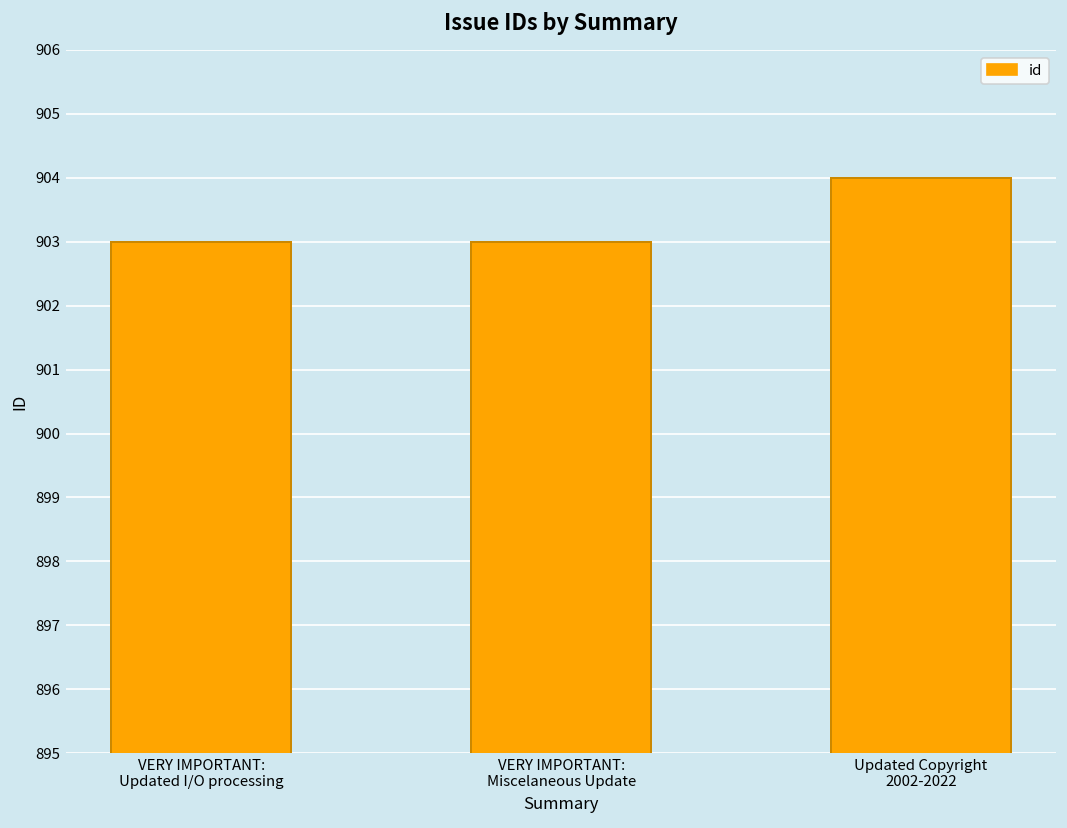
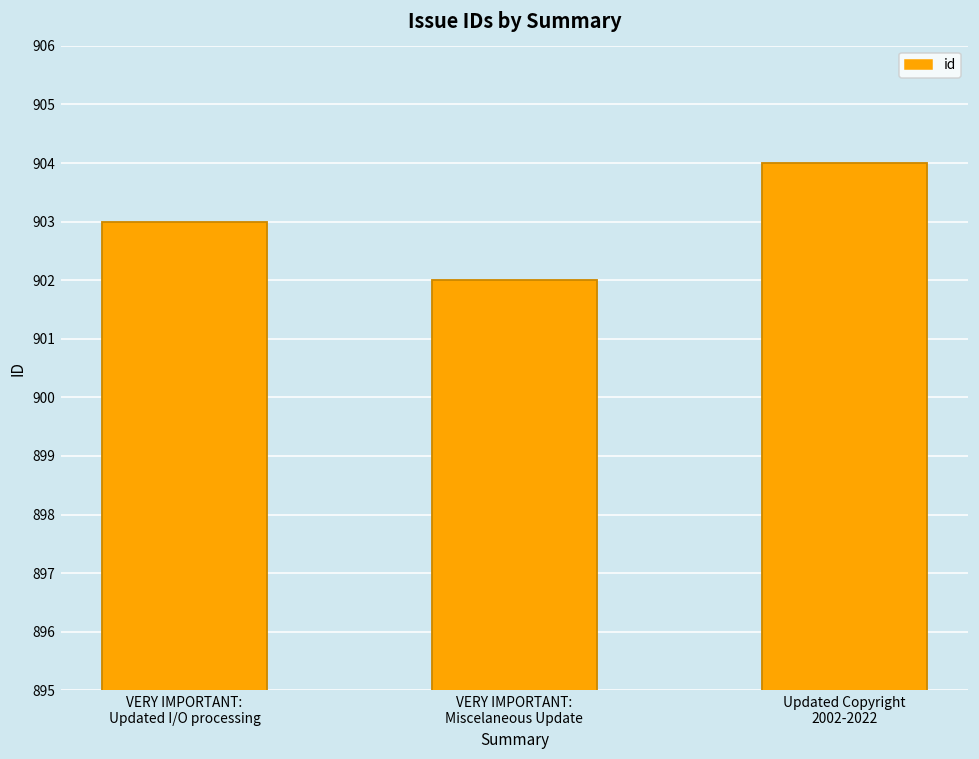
VERY IMPORTANT: Miscelaneous Update: 903 -> 902
